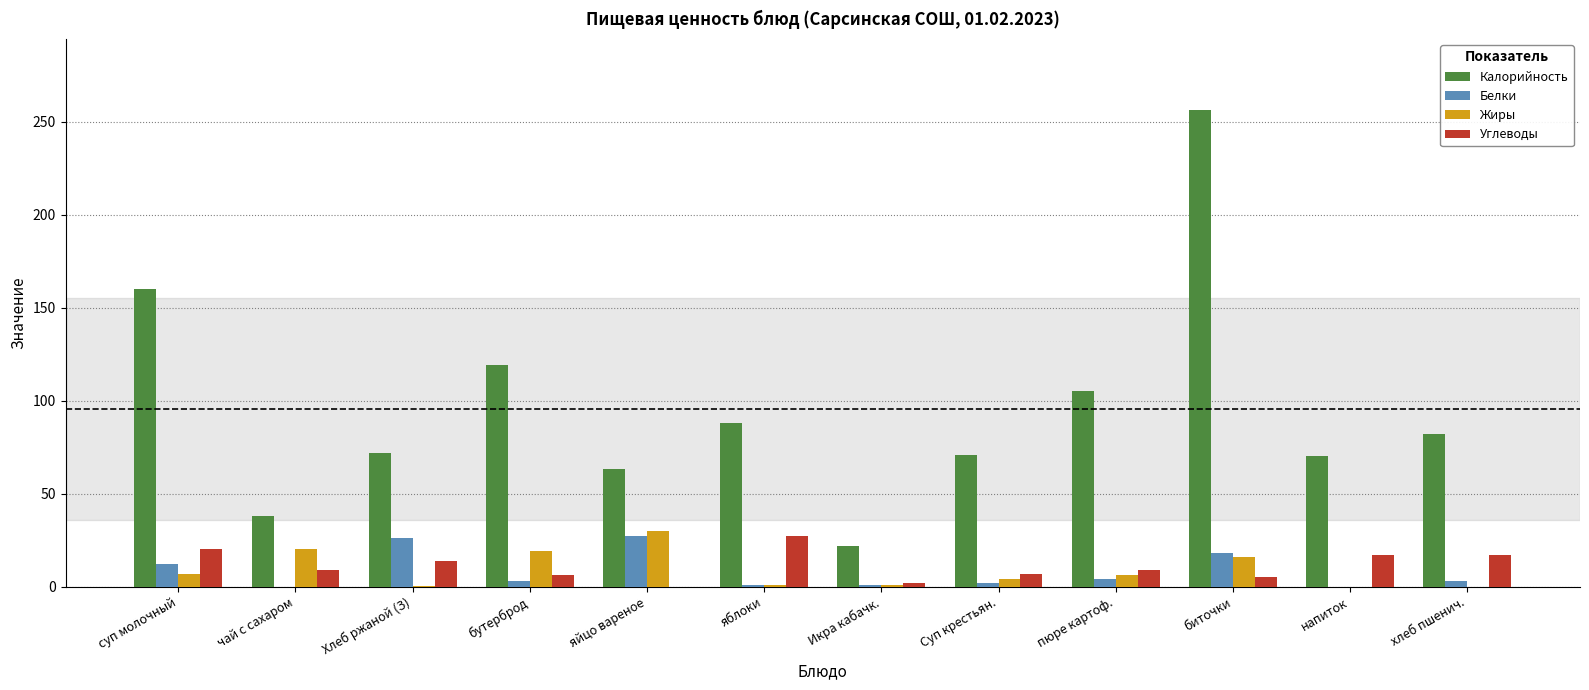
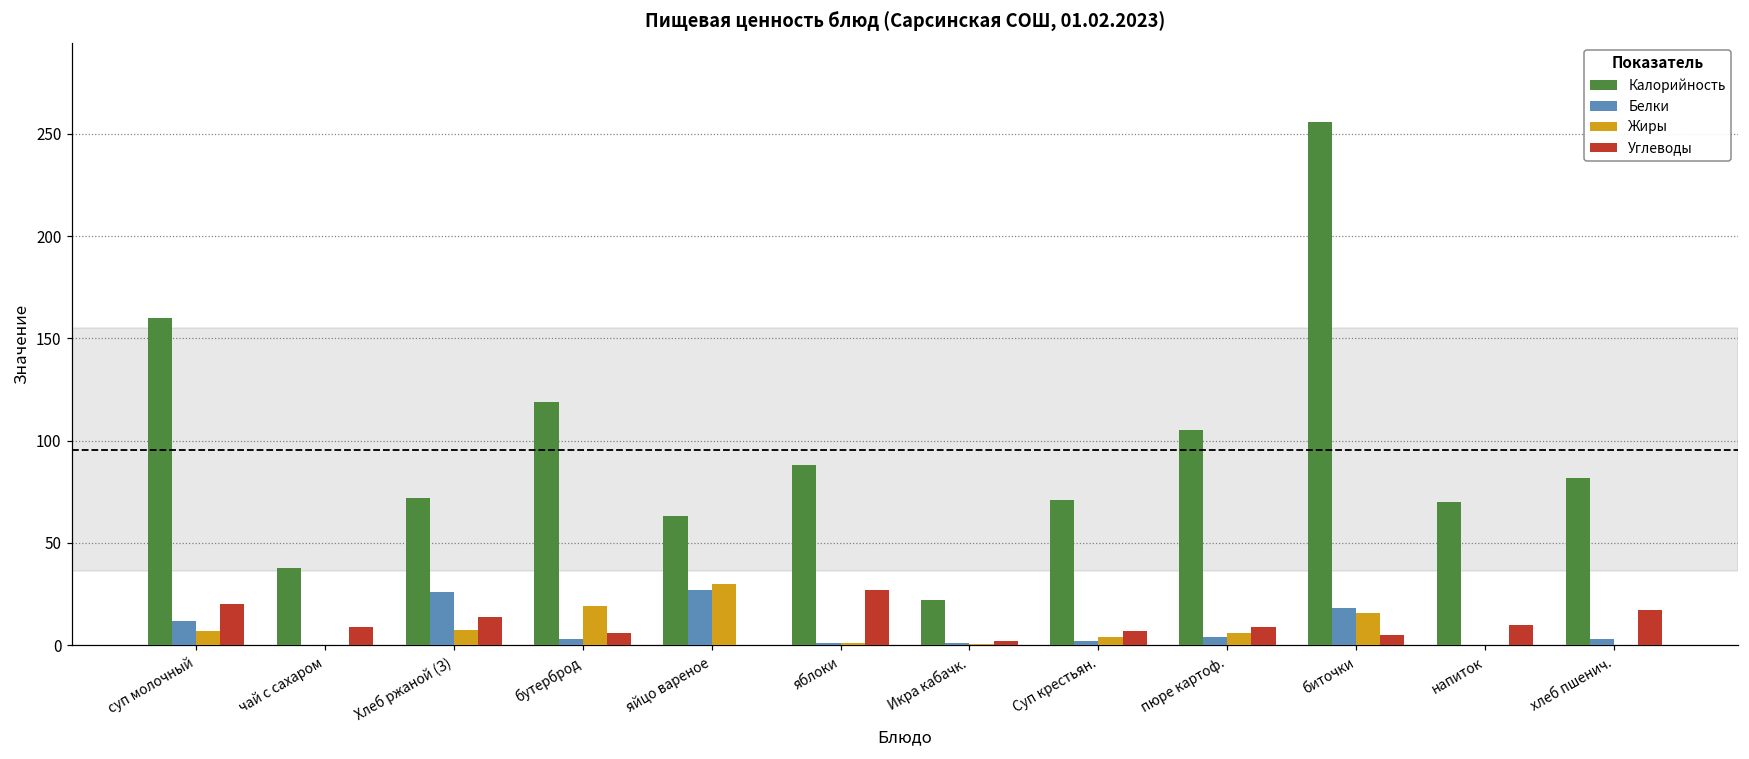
Жиры, чай с сахаром: 20 -> 0
Жиры, Хлеб ржаной (З): 1 -> 7
Углеводы, напиток: 17 -> 10
